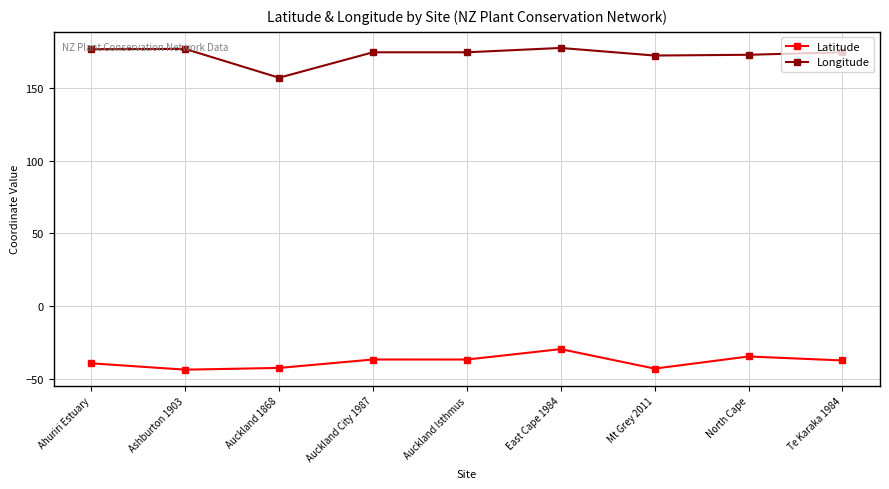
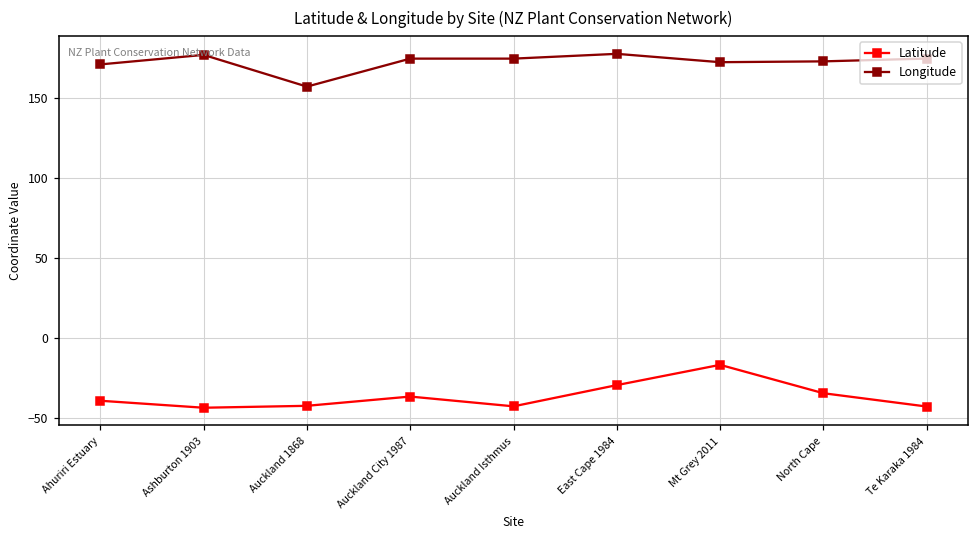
Longitude, Ahuriri Estuary: 177 -> 171
Latitude, Auckland Isthmus: -37 -> -43
Latitude, Mt Grey 2011: -43 -> -17
Latitude, Te Karaka 1984: -38 -> -43
